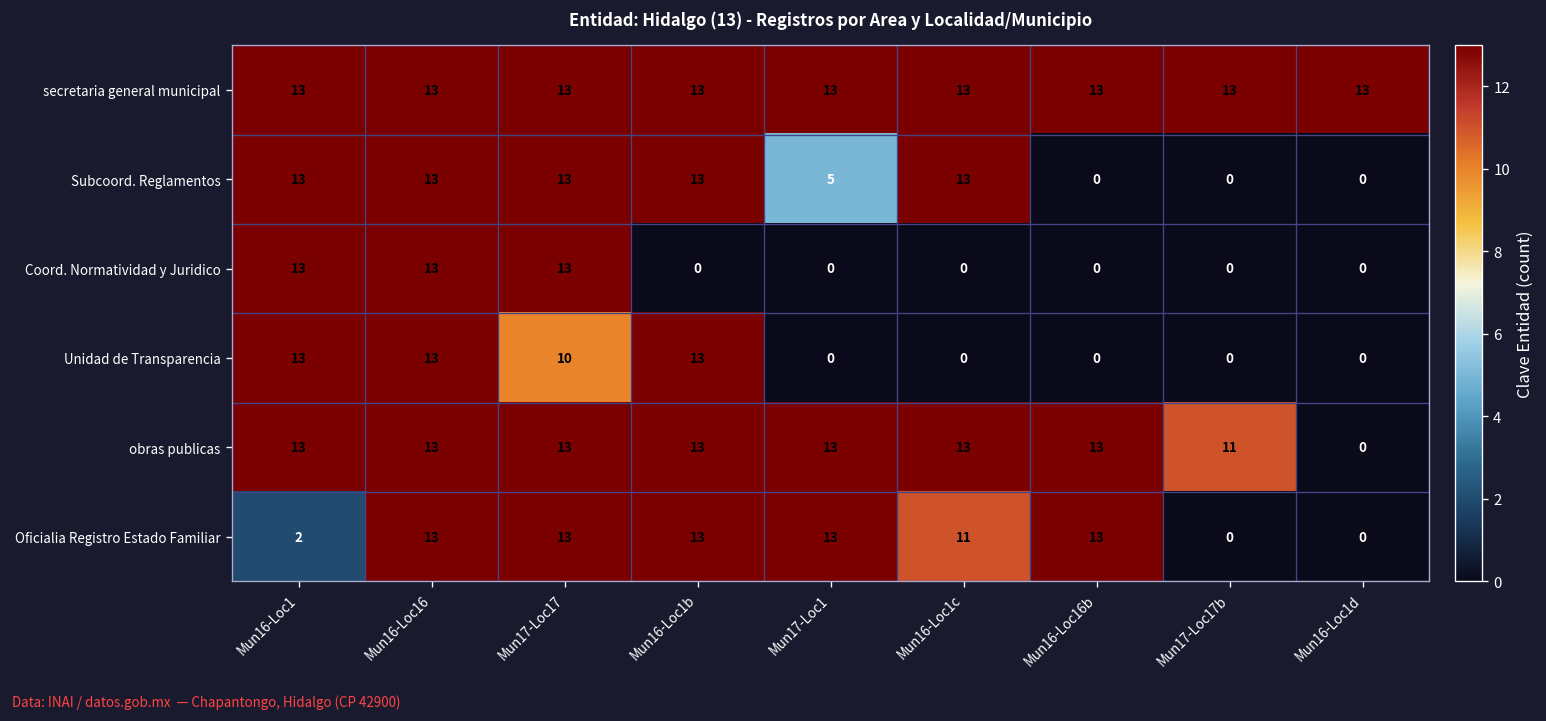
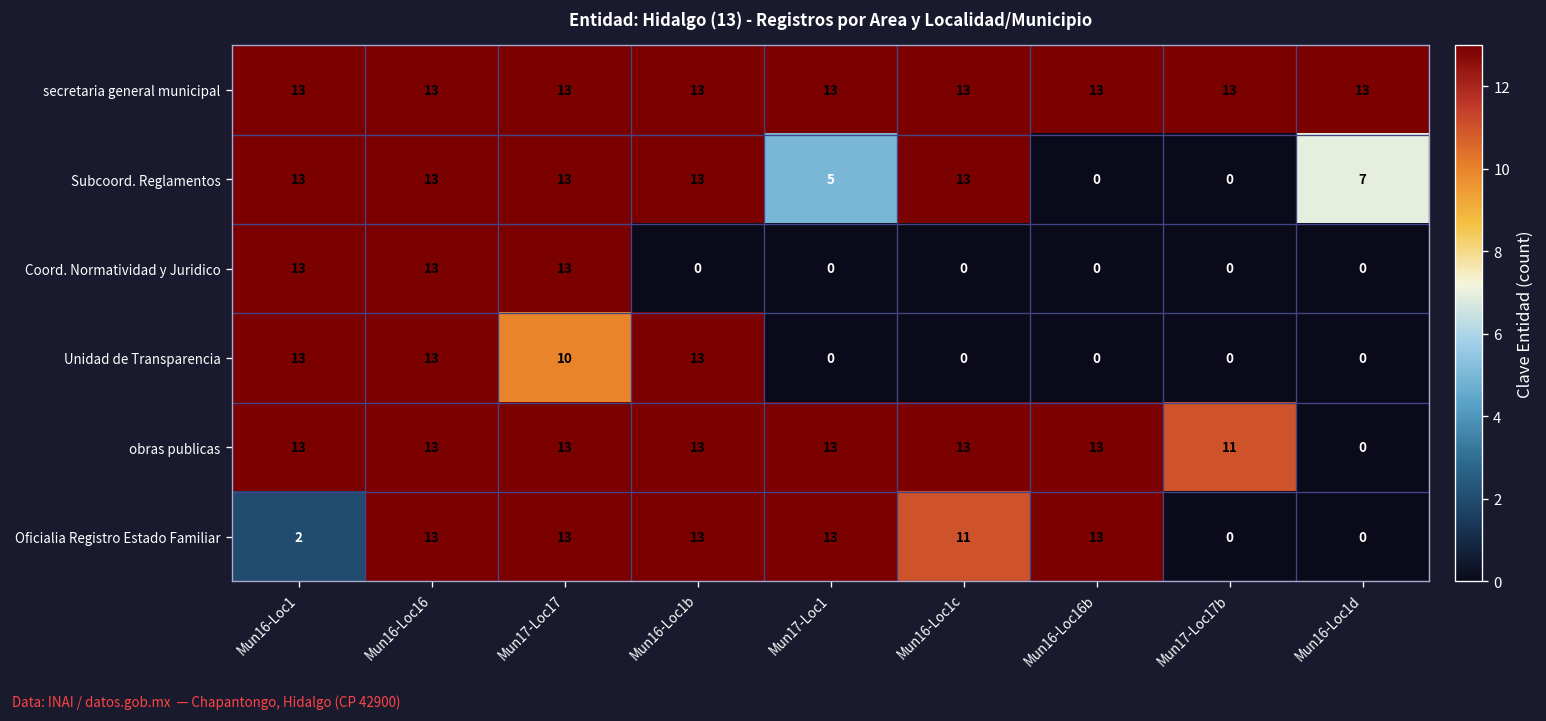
Subcoord. Reglamentos, Mun16-Loc1d: 0 -> 7
